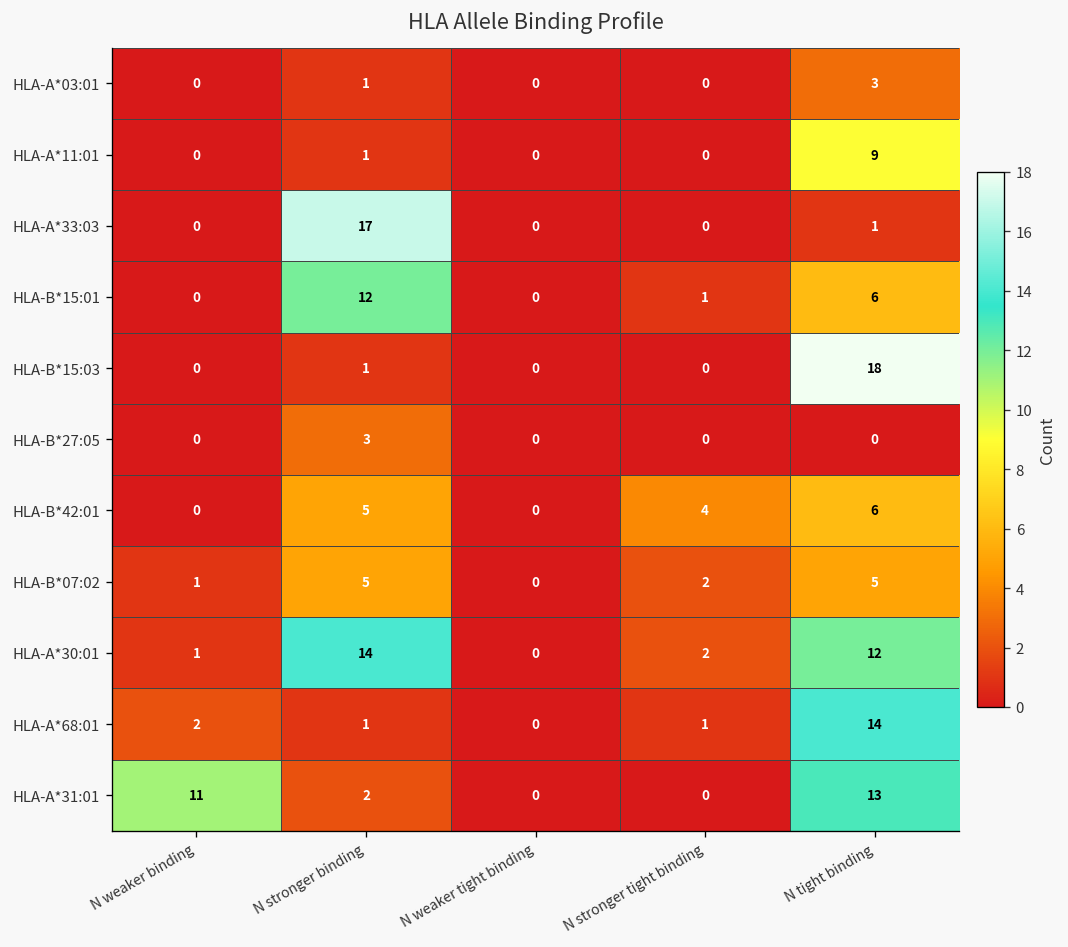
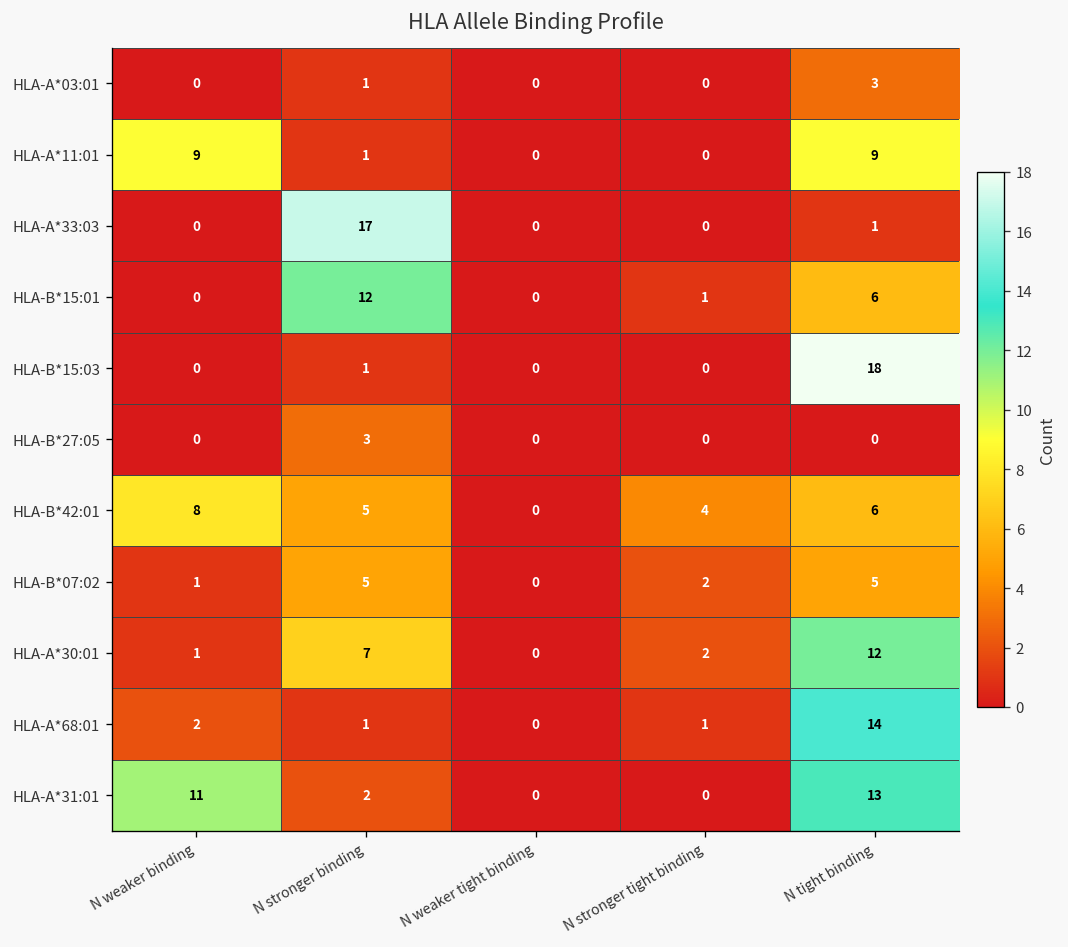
HLA-A*11:01, N weaker binding: 0 -> 9
HLA-B*42:01, N weaker binding: 0 -> 8
HLA-A*30:01, N stronger binding: 14 -> 7
